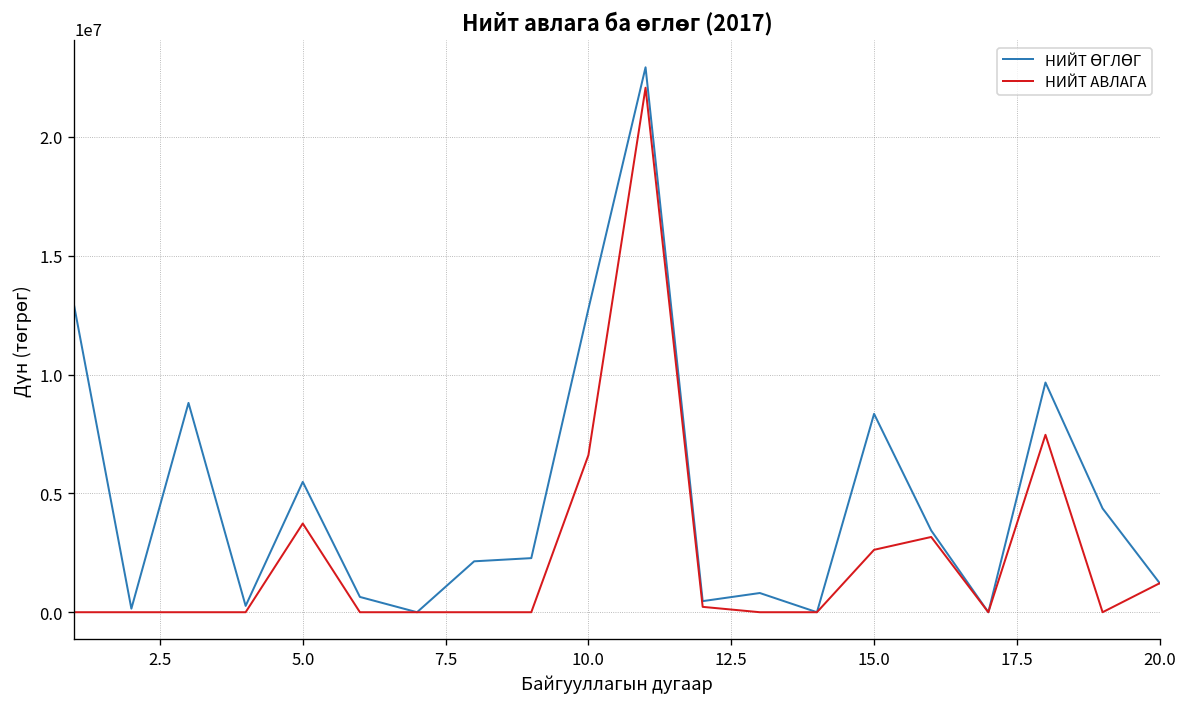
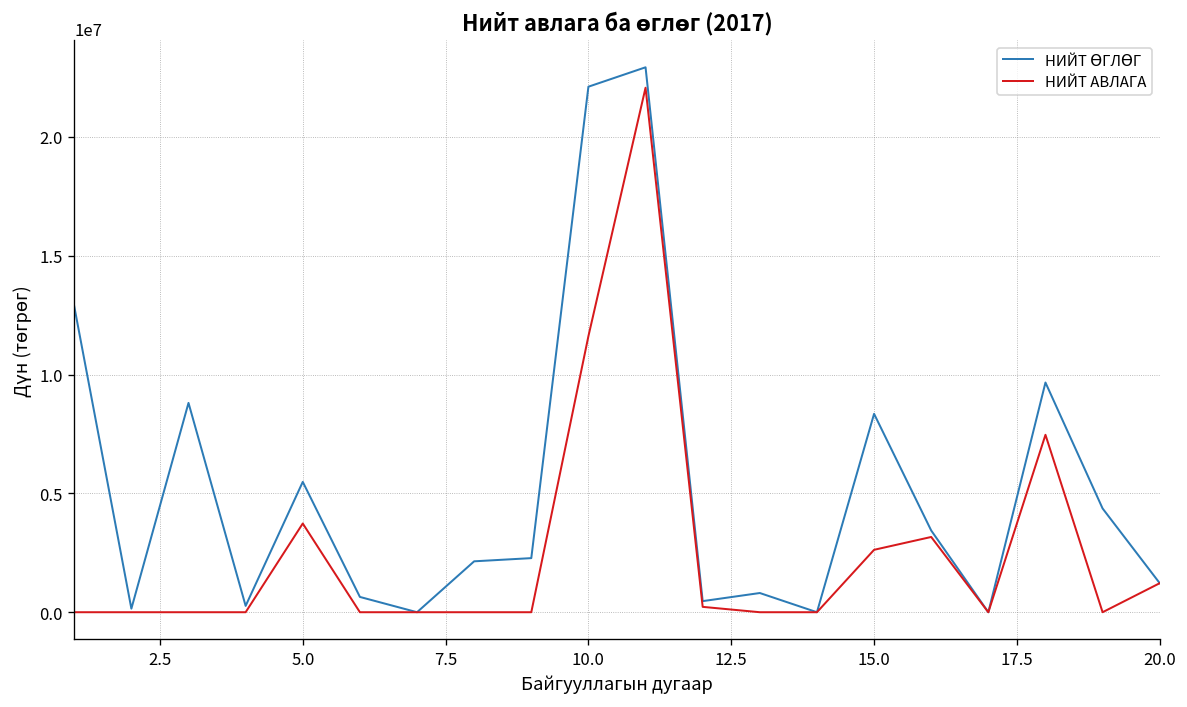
НИЙТ ӨГЛӨГ, 10.0: 12800000 -> 22100000
НИЙТ АВЛАГА, 10.0: 6600000 -> 11600000
